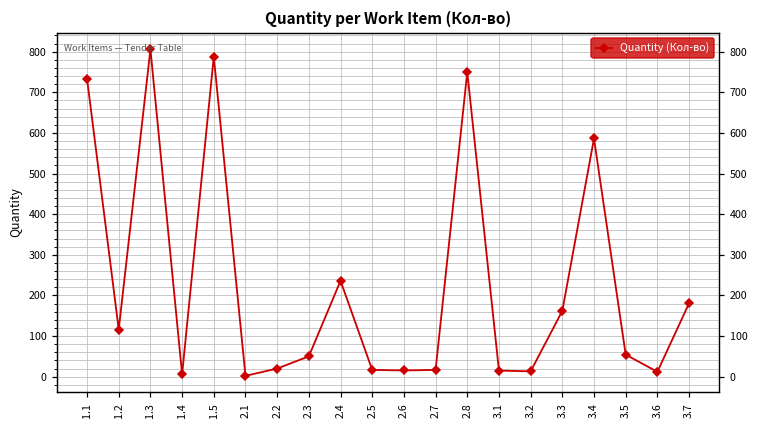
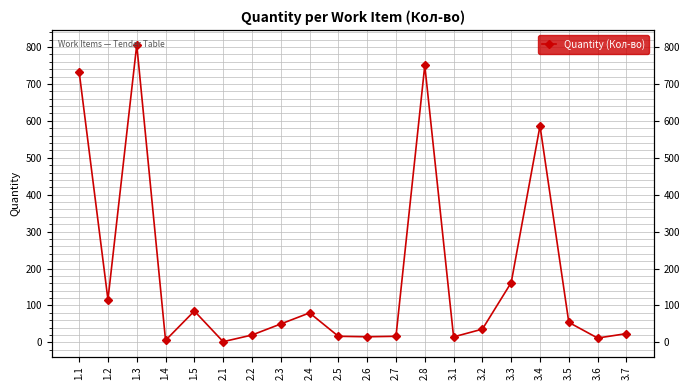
1.5: 790 -> 90
2.4: 240 -> 80
3.2: 10 -> 40
3.7: 180 -> 20
